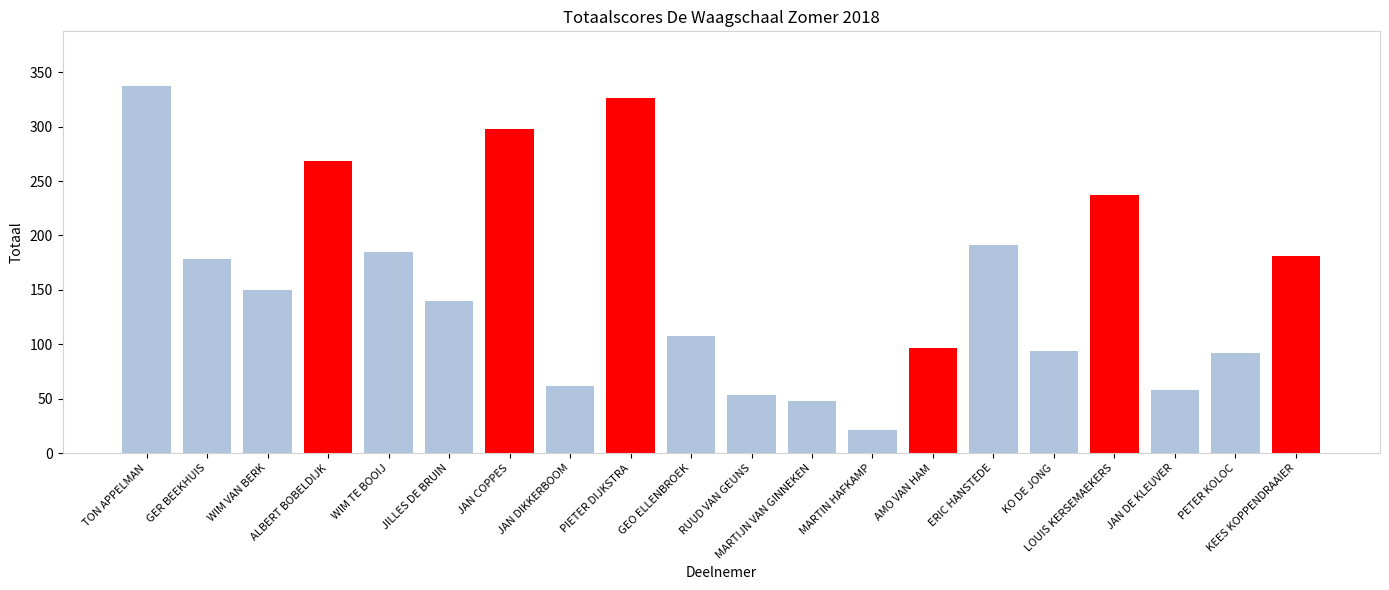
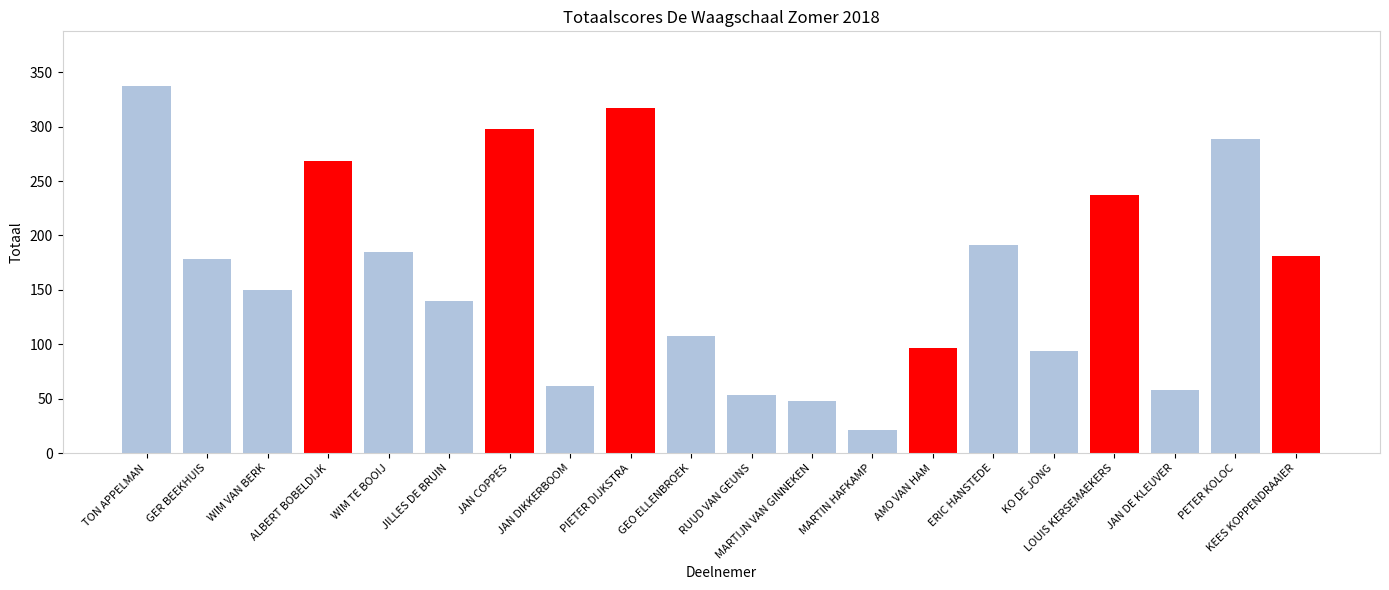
PIETER DIJKSTRA: 326 -> 317
PETER KOLOC: 92 -> 289
